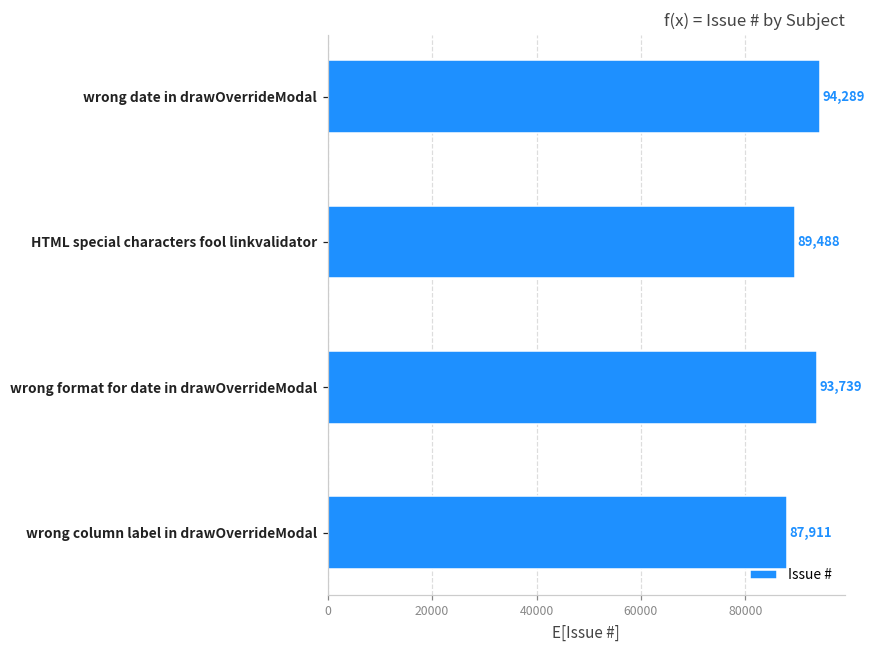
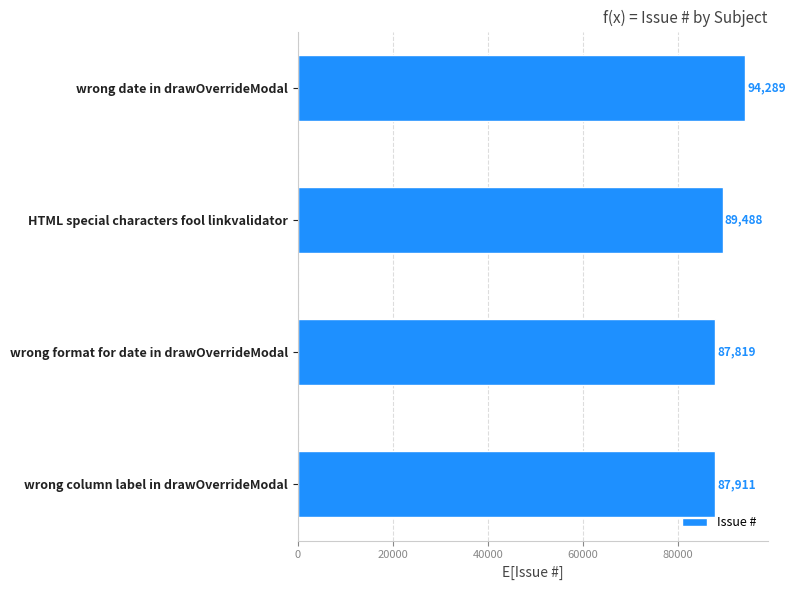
wrong format for date in drawOverrideModal: 93,739 -> 87,819
